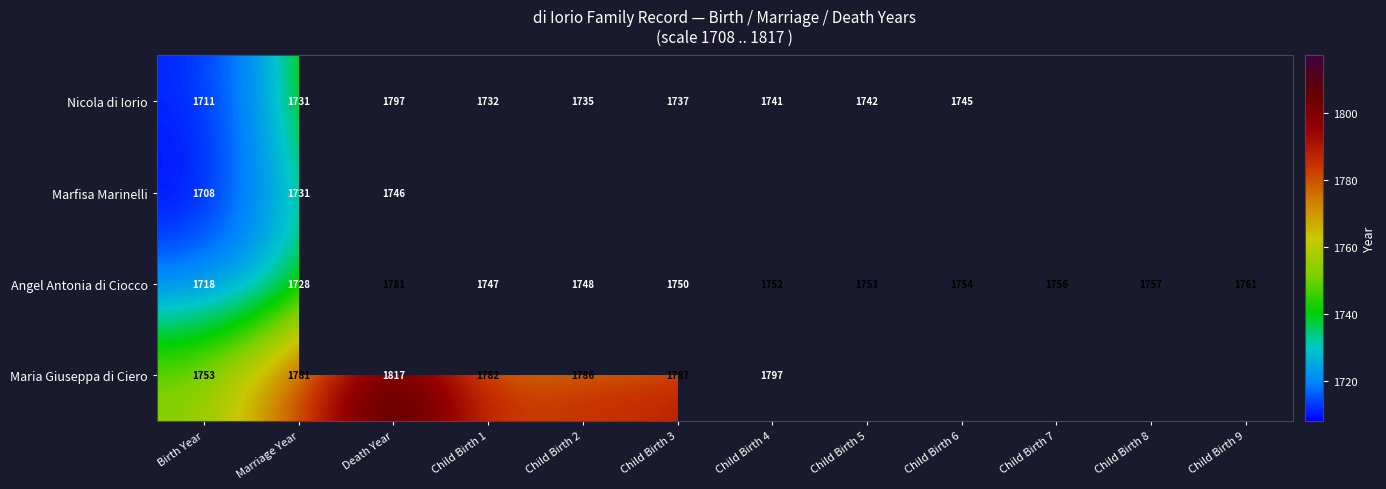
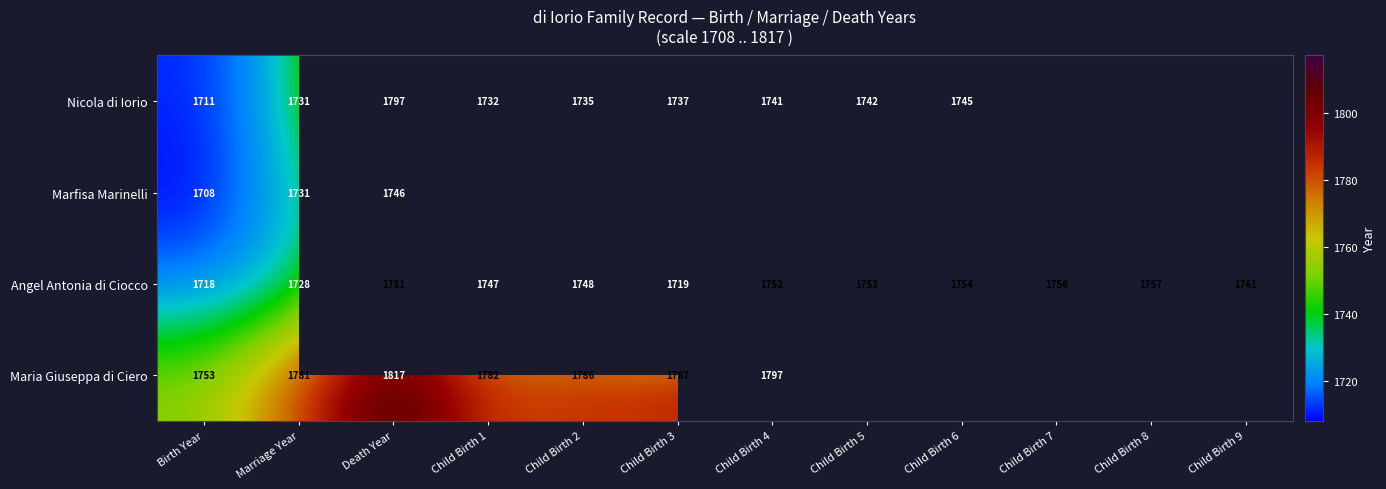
Angel Antonia di Ciocco, Child Birth 3: 1750 -> 1719
